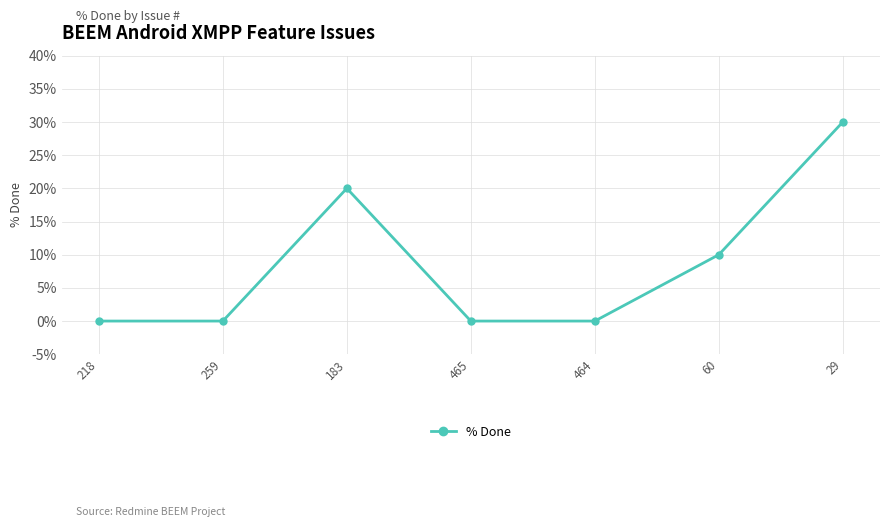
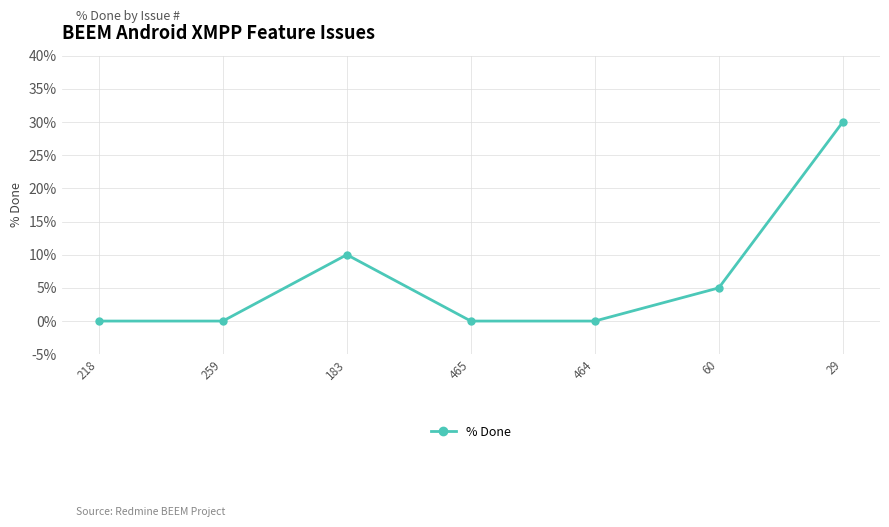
183: 20% -> 10%
60: 10% -> 5%
